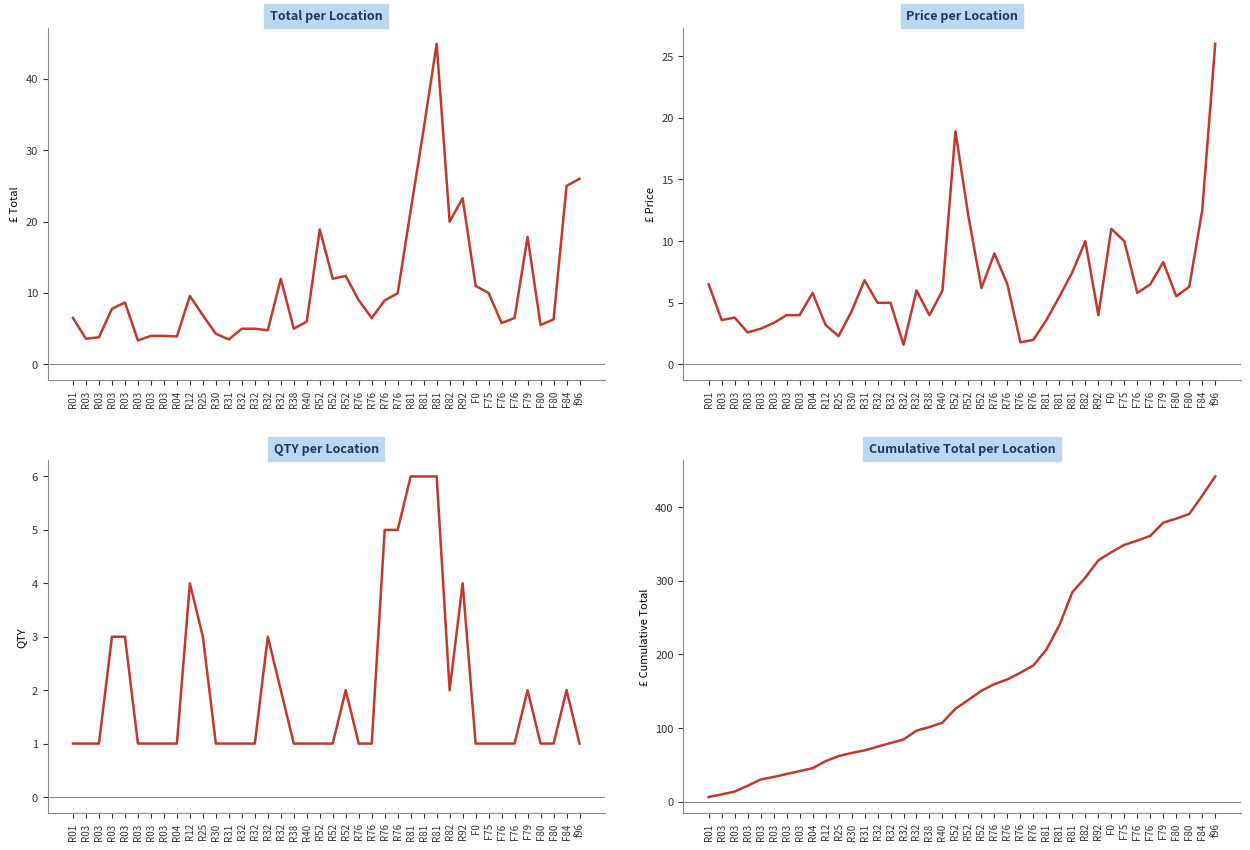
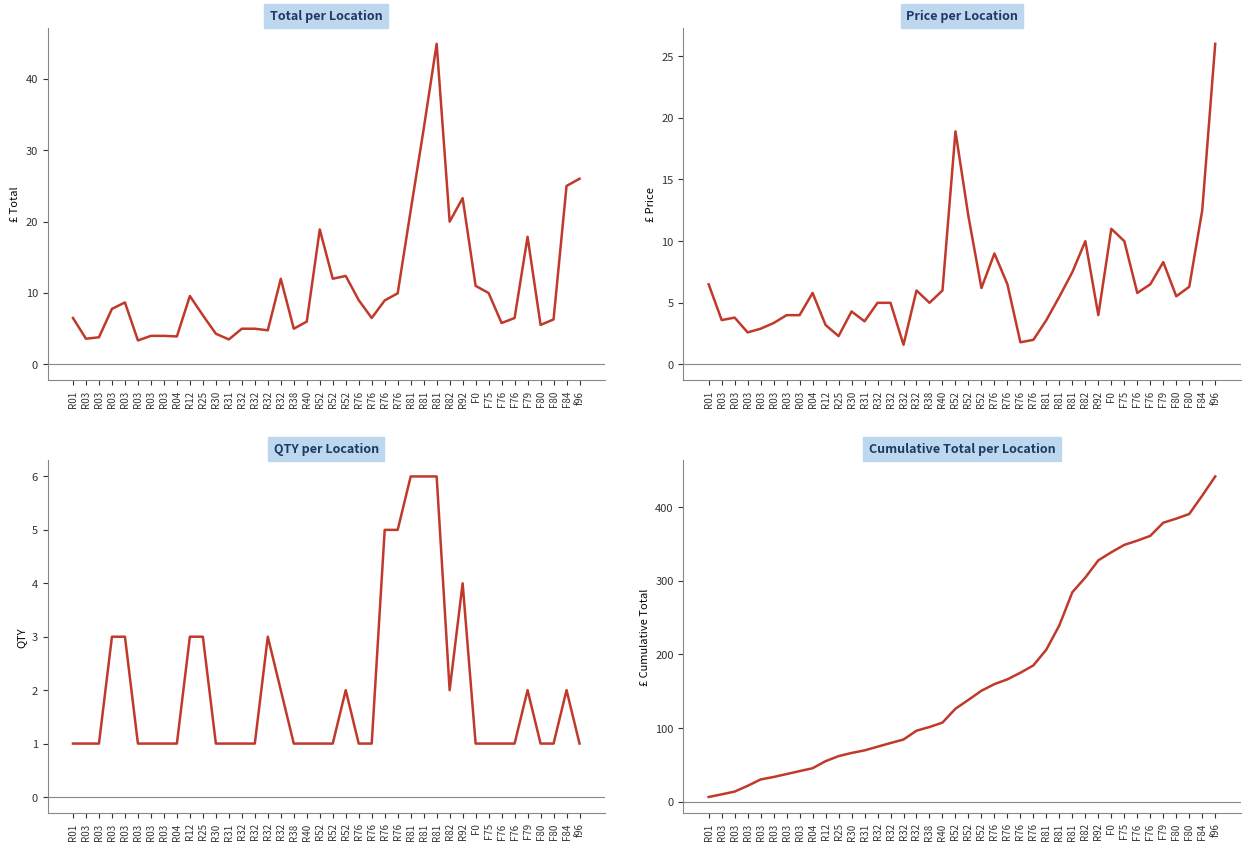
Price per Location, R31: 6.8 -> 3.5
Price per Location, R38: 4.0 -> 5.0
QTY per Location, R12: 4 -> 3
